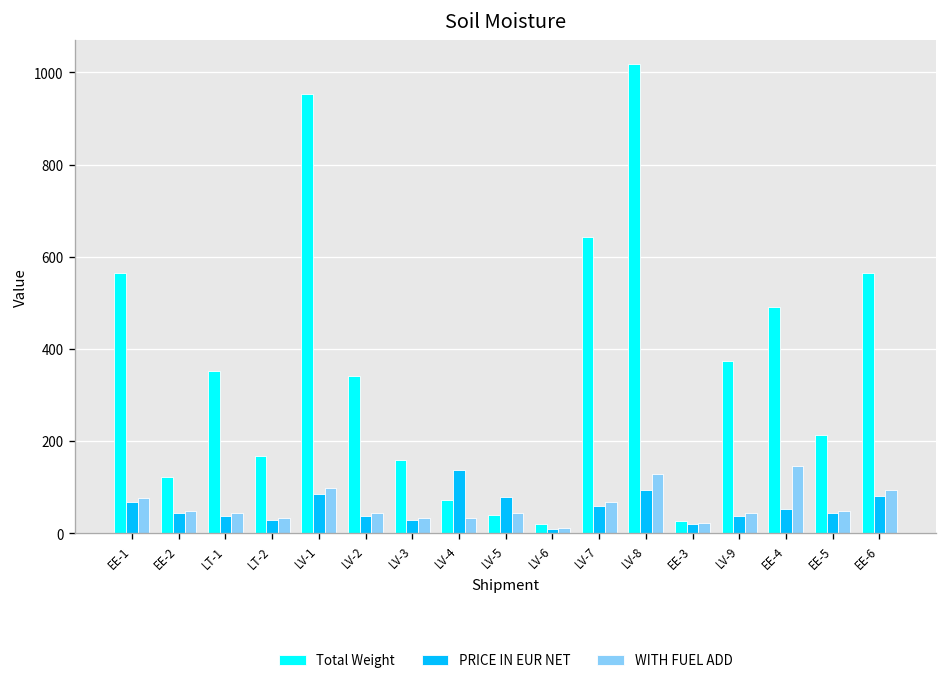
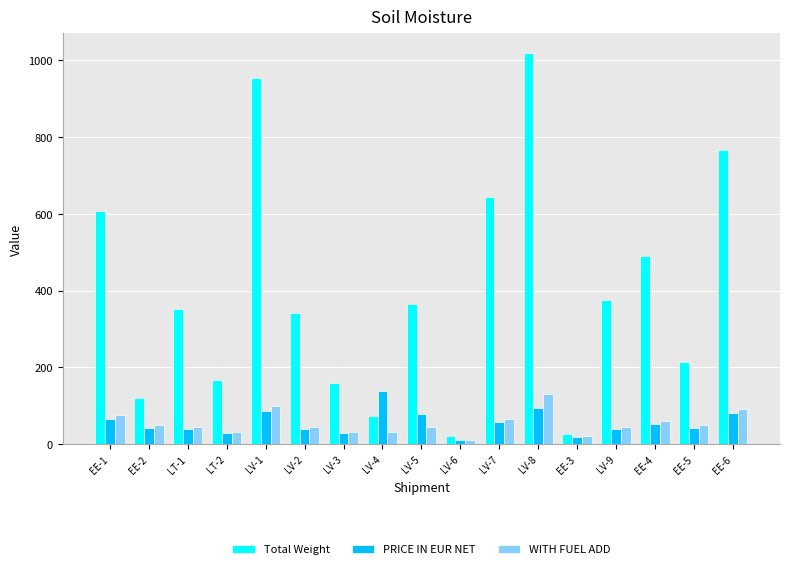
Total Weight, EE-1: 570 -> 610
Total Weight, LV-5: 40 -> 360
WITH FUEL ADD, EE-4: 150 -> 60
Total Weight, EE-6: 570 -> 770
